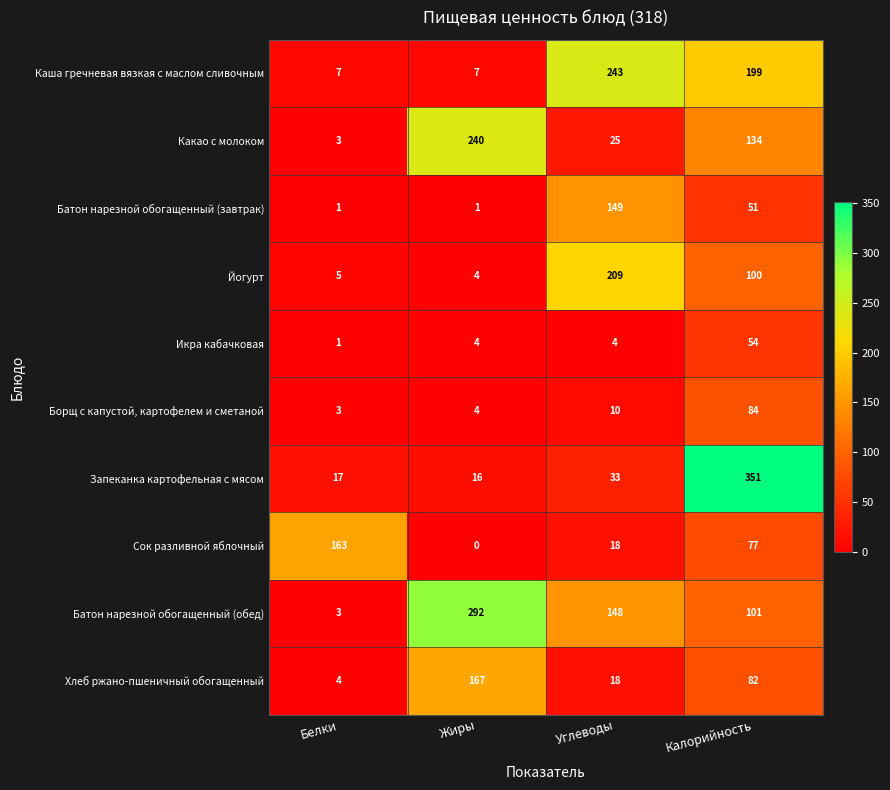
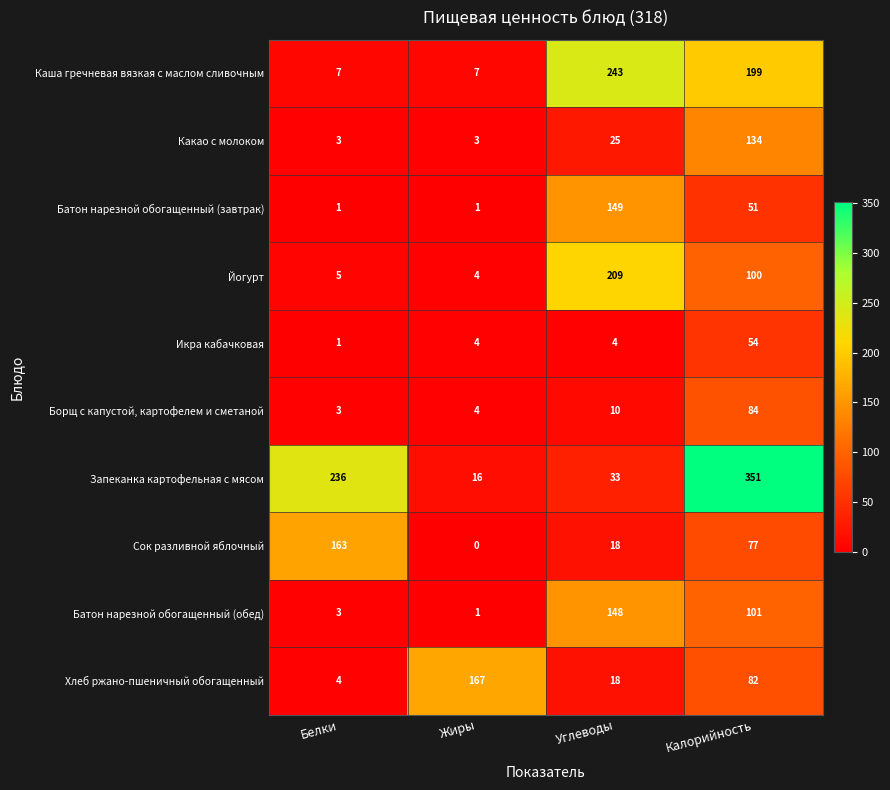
Какао с молоком, Жиры: 240 -> 3
Запеканка картофельная с мясом, Белки: 17 -> 236
Батон нарезной обогащенный (обед), Жиры: 292 -> 1
